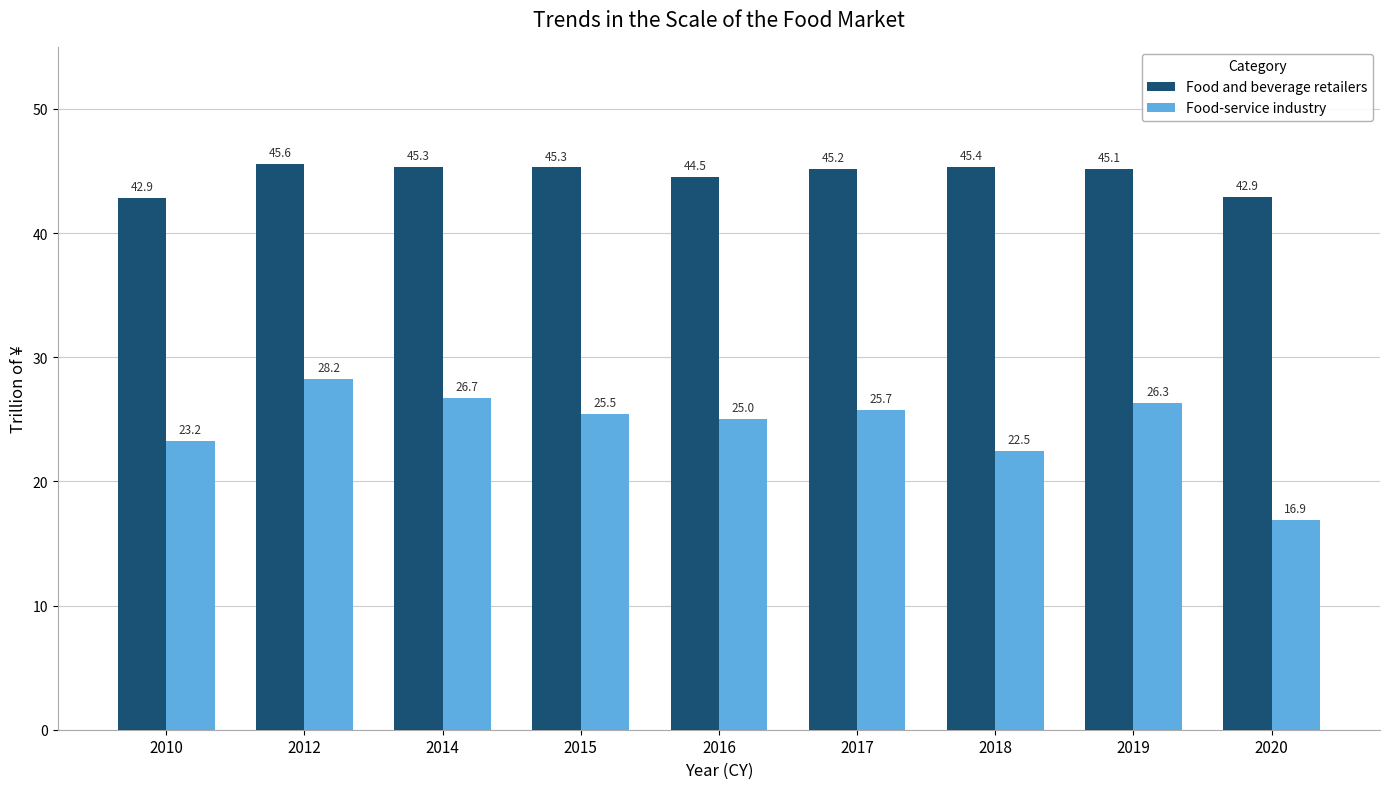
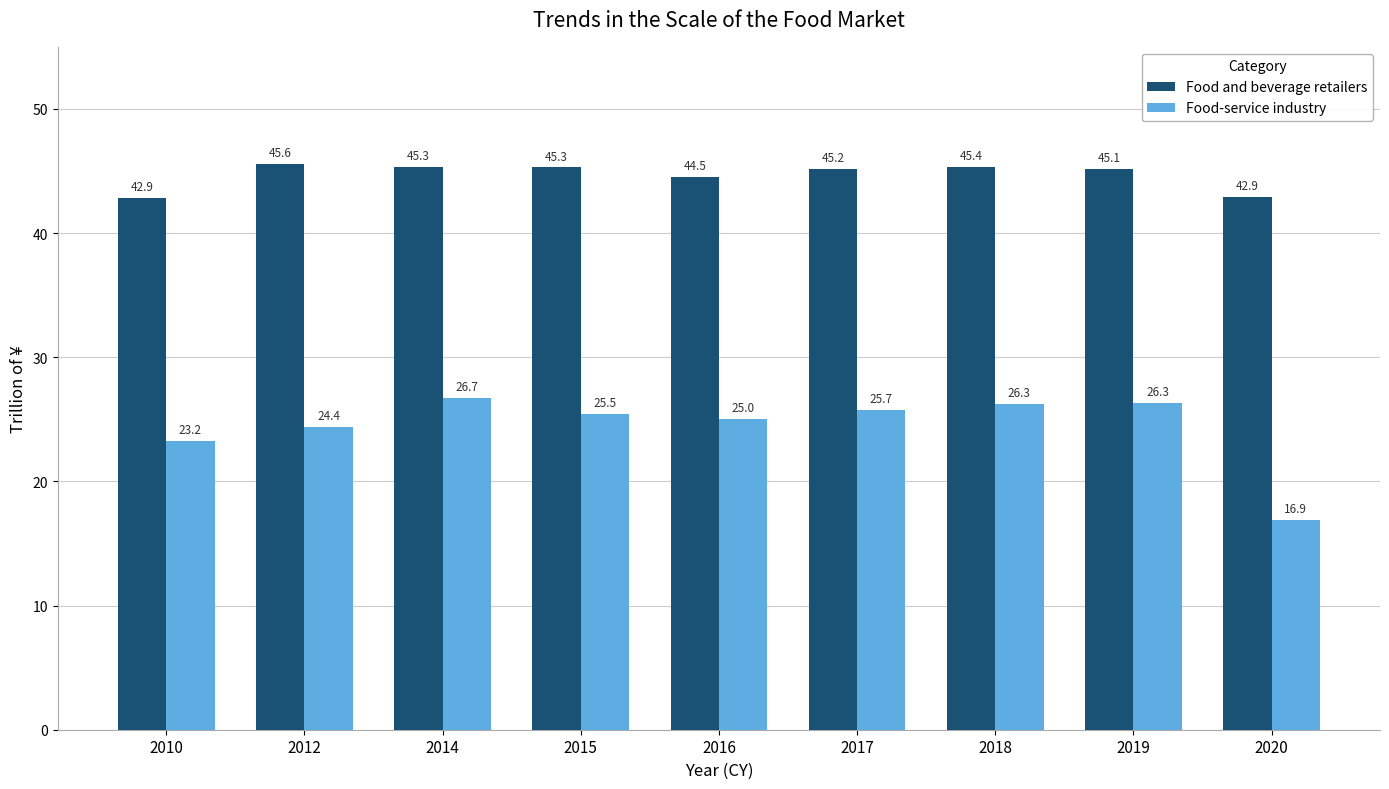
Food-service industry, 2012: 28.2 -> 24.4
Food-service industry, 2018: 22.5 -> 26.3
